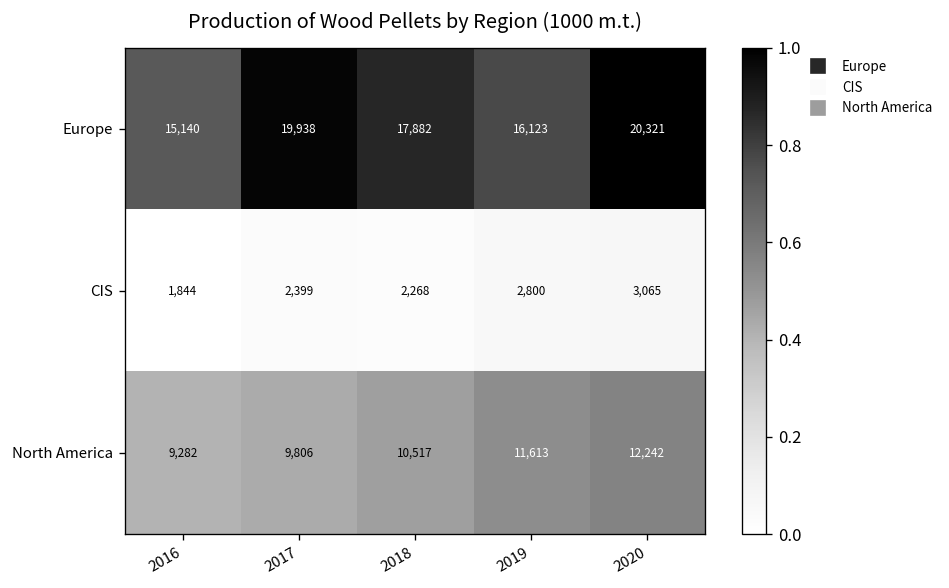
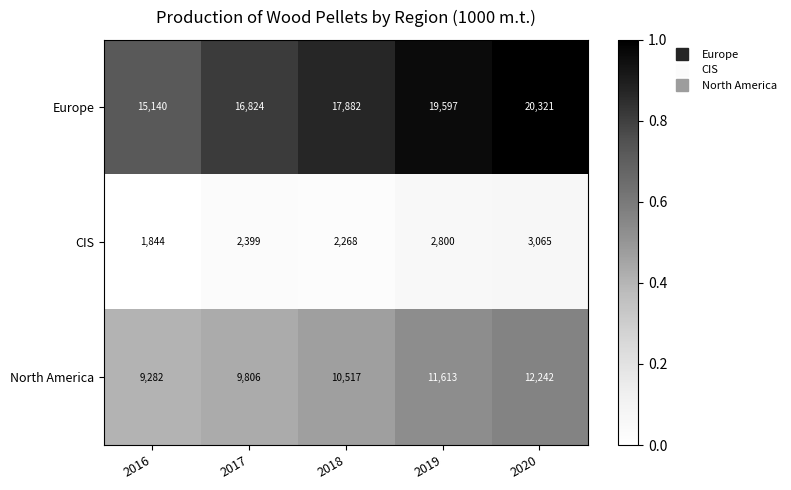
Europe, 2017: 19,938 -> 16,824
Europe, 2019: 16,123 -> 19,597
